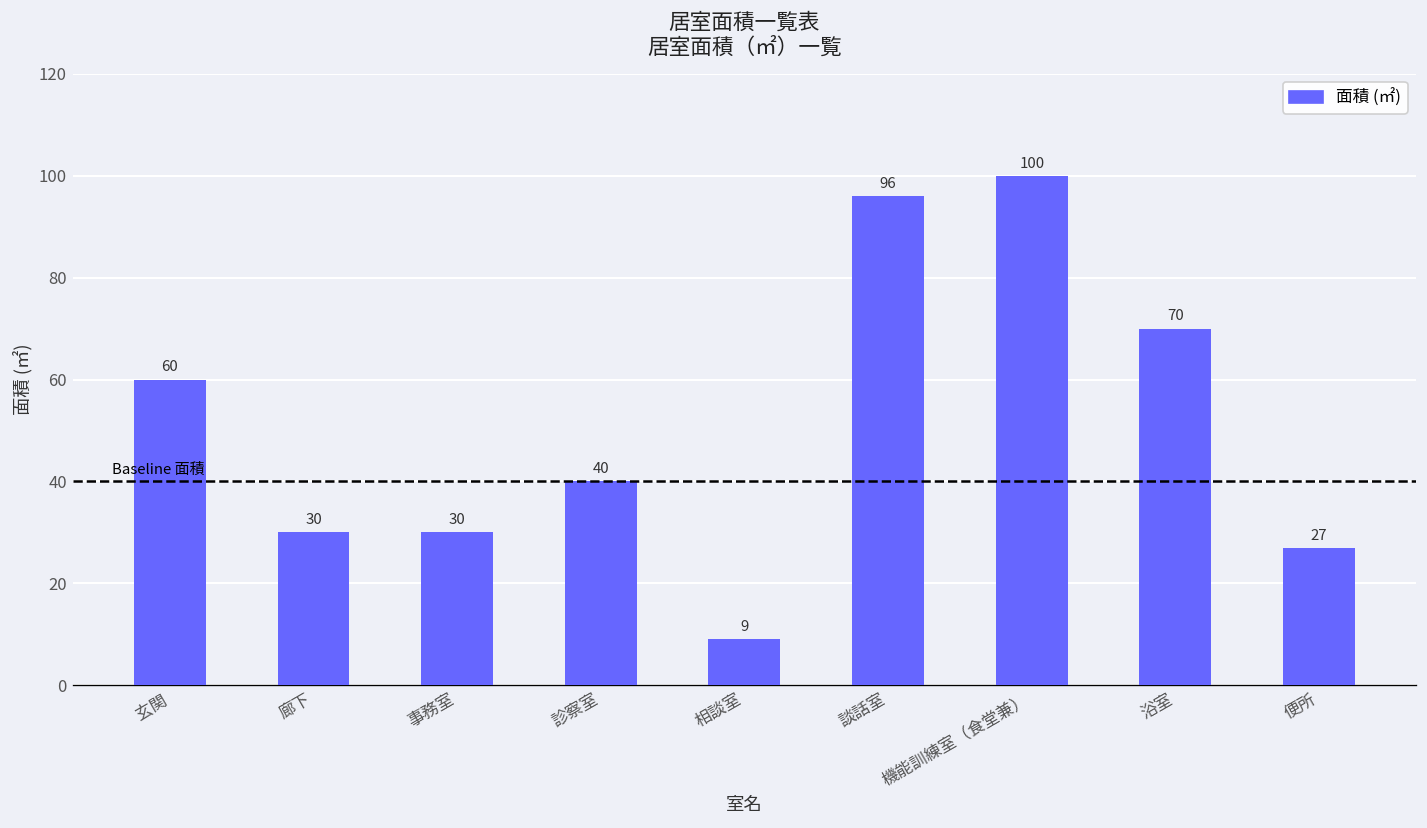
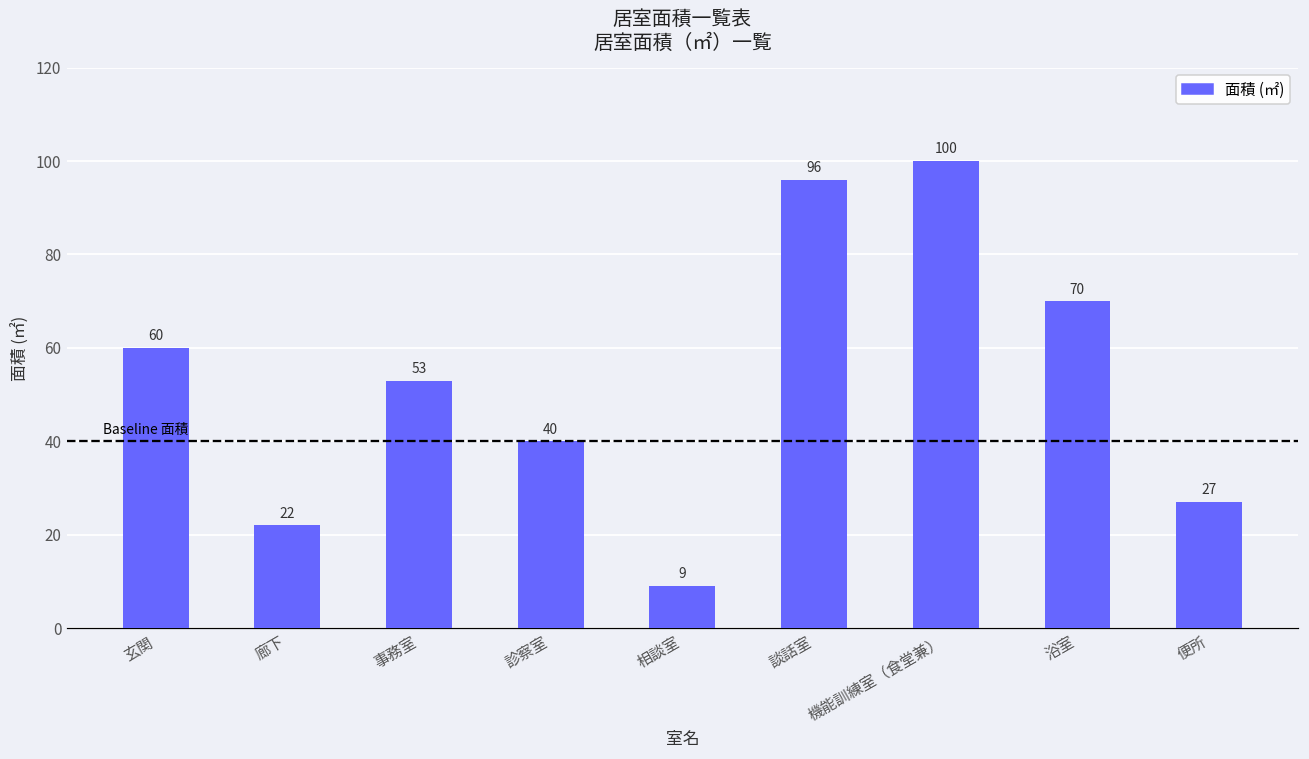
廊下: 30 -> 22
事務室: 30 -> 53
